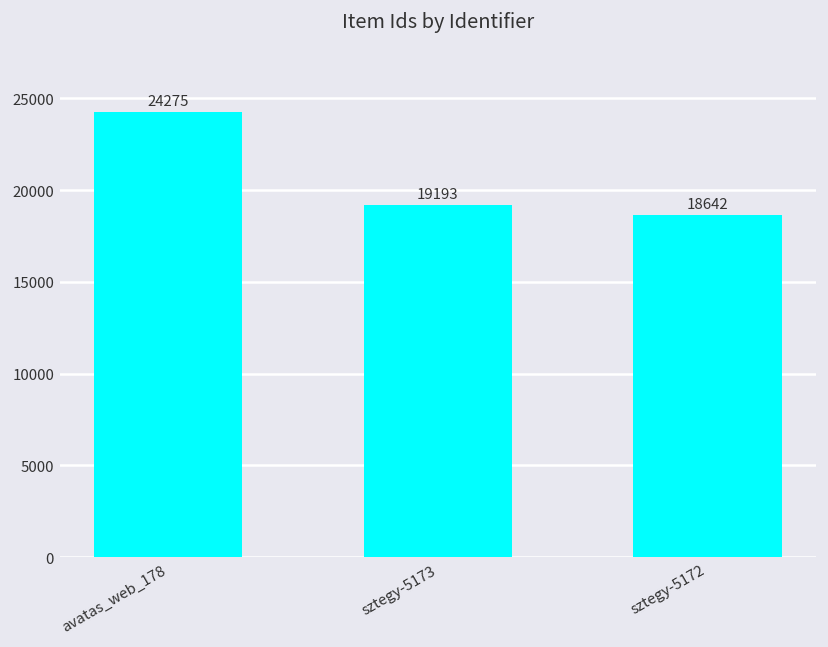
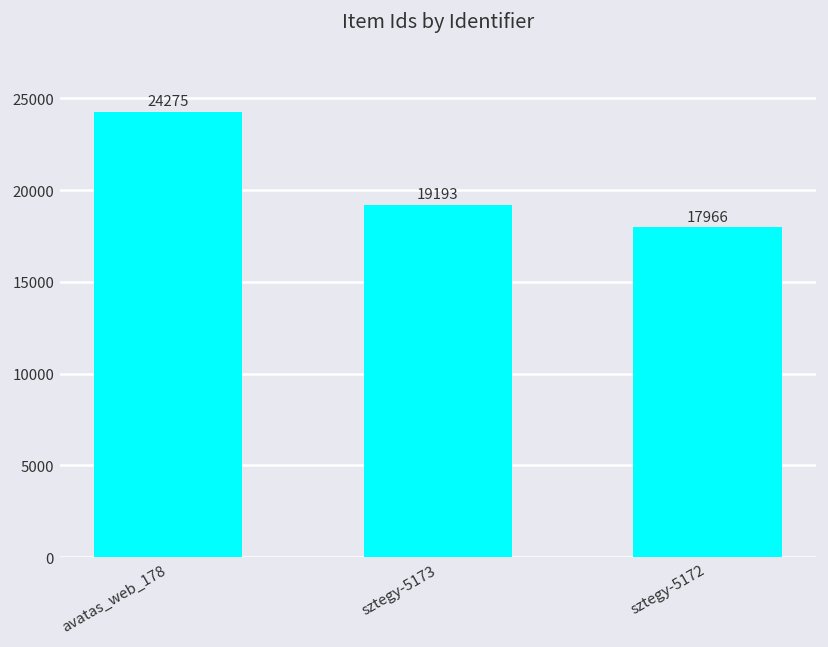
sztegy-5172: 18642 -> 17966
